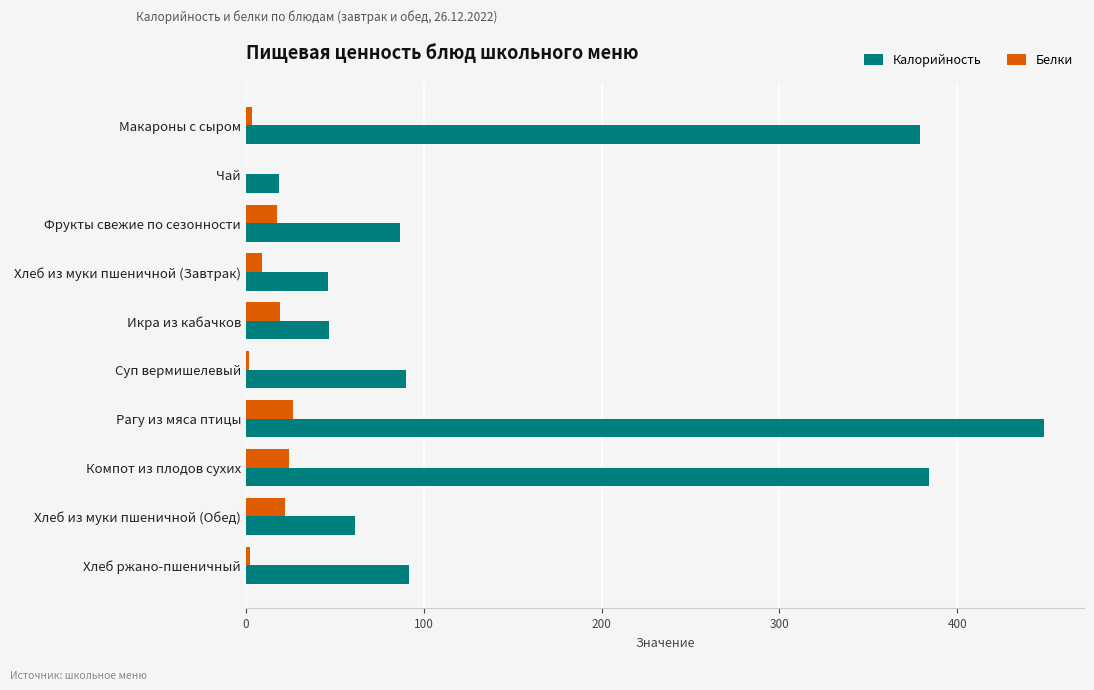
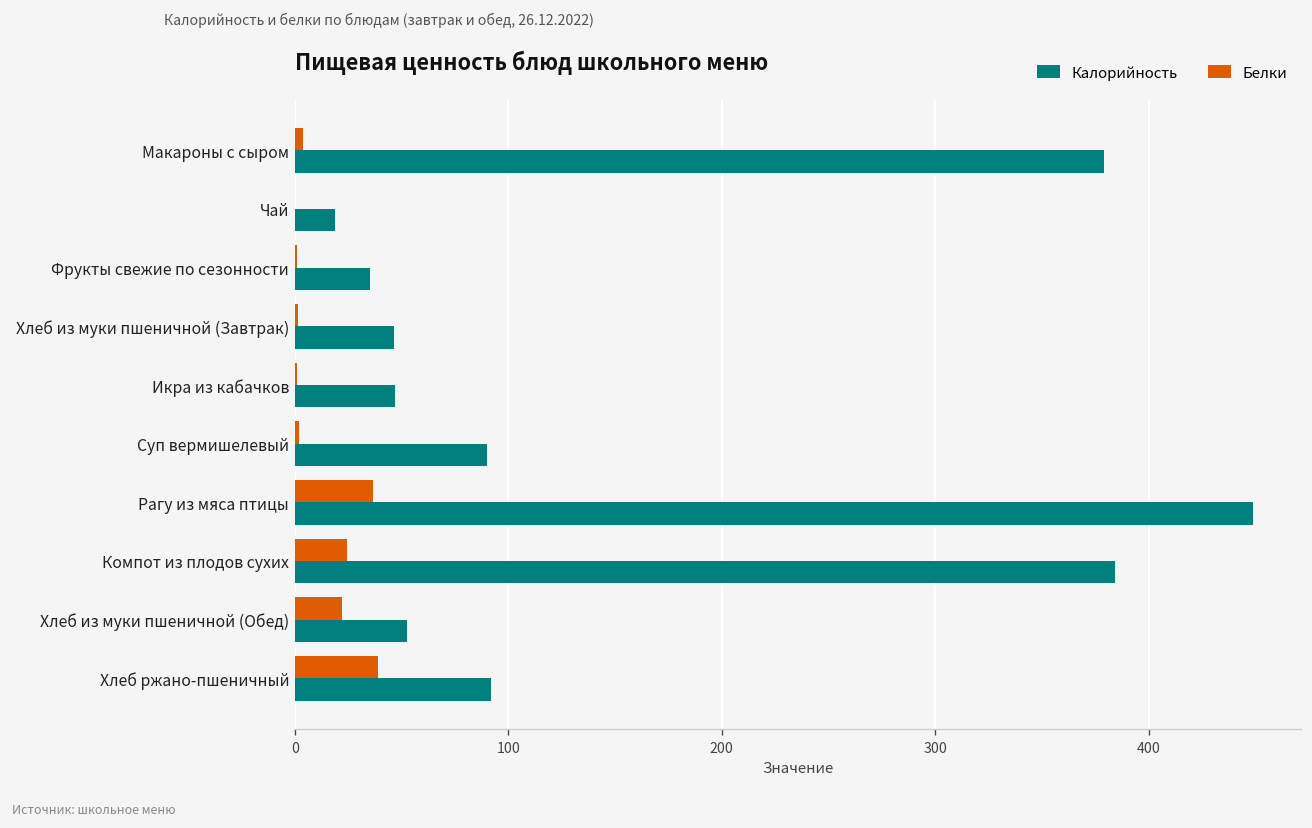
Белки, Фрукты свежие по сезонности: 18 -> 1
Калорийность, Фрукты свежие по сезонности: 87 -> 35
Белки, Хлеб из муки пшеничной (Завтрак): 9 -> 2
Белки, Икра из кабачков: 19 -> 1
Белки, Рагу из мяса птицы: 27 -> 36
Калорийность, Хлеб из муки пшеничной (Обед): 61 -> 52
Белки, Хлеб ржано-пшеничный: 2 -> 39
